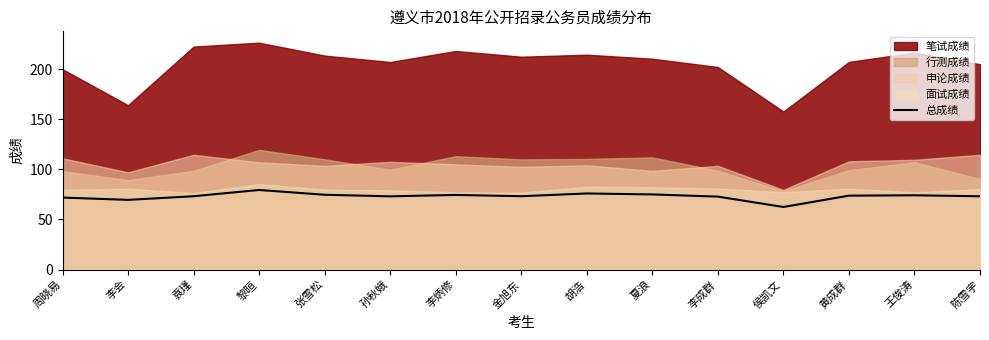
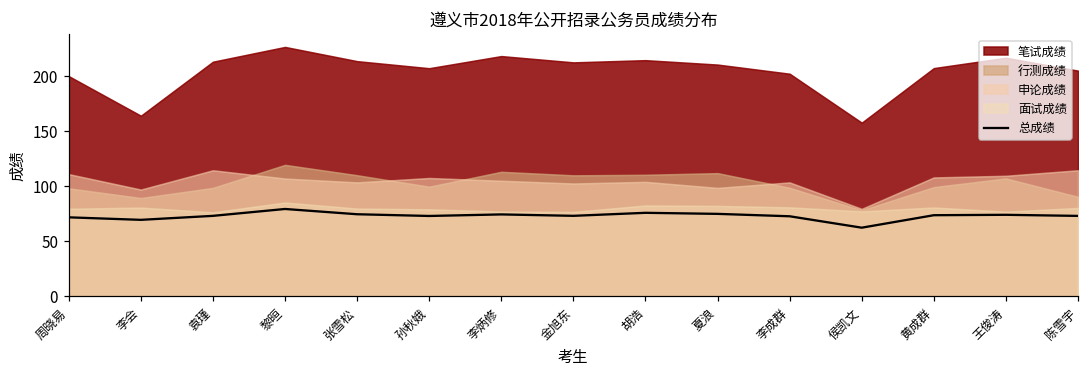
笔试成绩, 袁瑾: 223 -> 213
